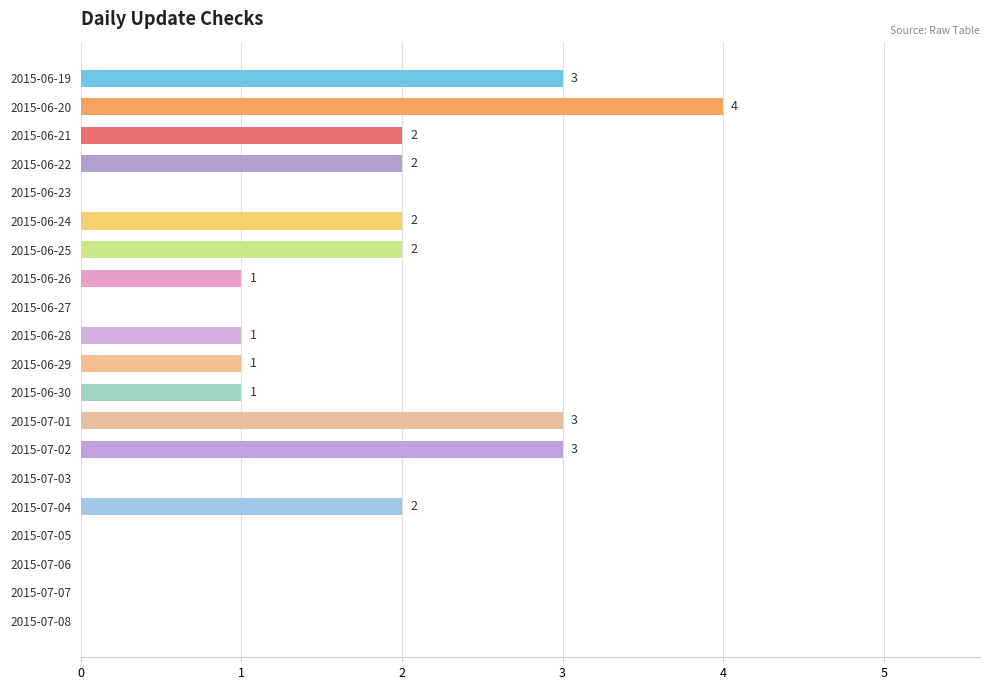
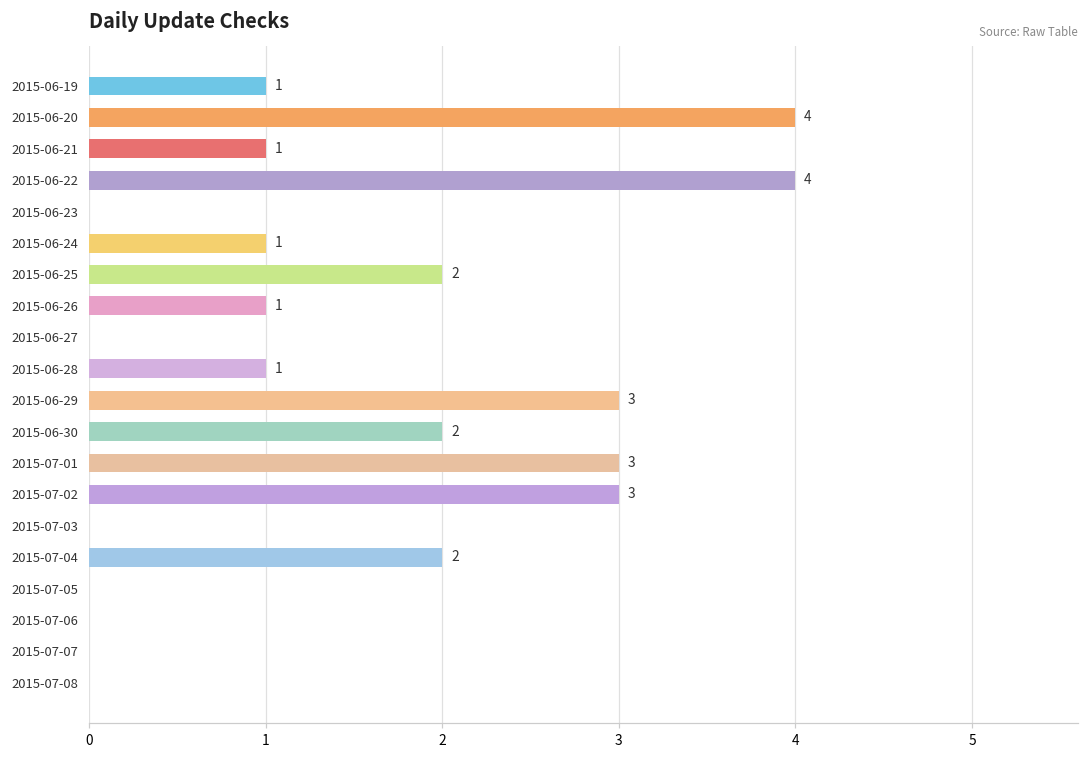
2015-06-19: 3 -> 1
2015-06-21: 2 -> 1
2015-06-22: 2 -> 4
2015-06-24: 2 -> 1
2015-06-29: 1 -> 3
2015-06-30: 1 -> 2
